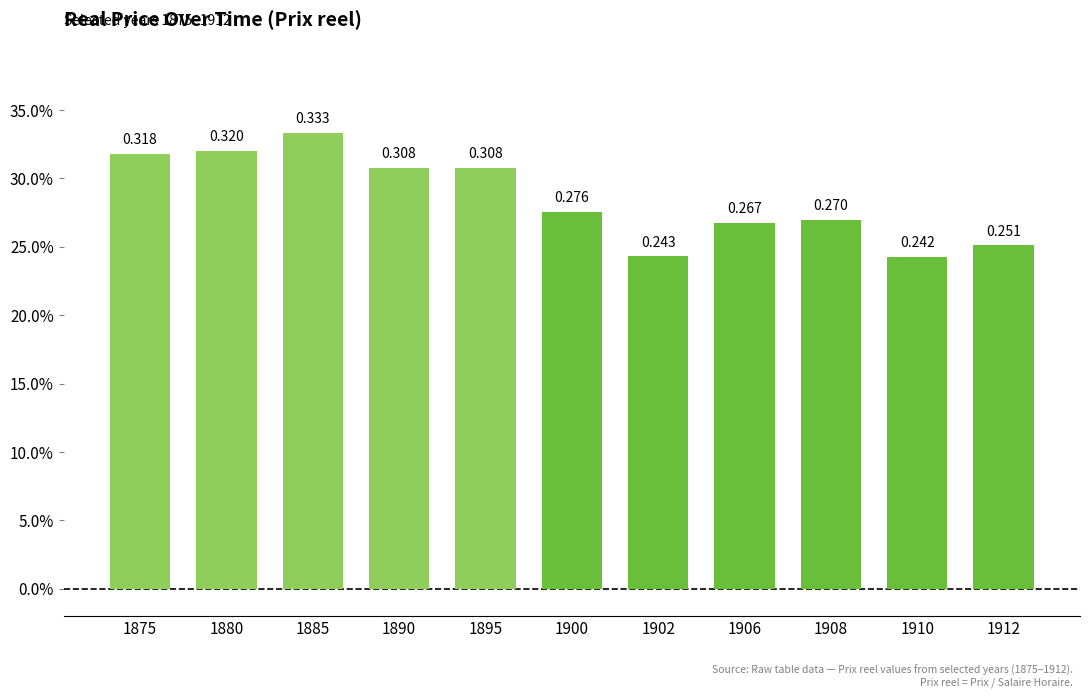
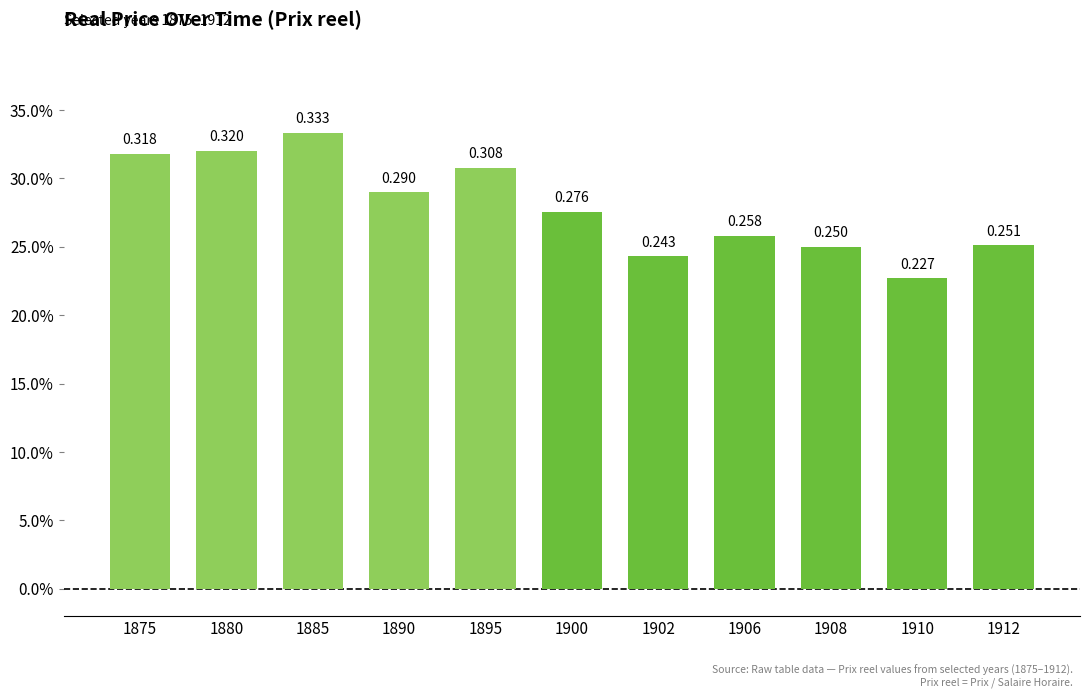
1890: 0.308 -> 0.290
1906: 0.267 -> 0.258
1908: 0.270 -> 0.250
1910: 0.242 -> 0.227
